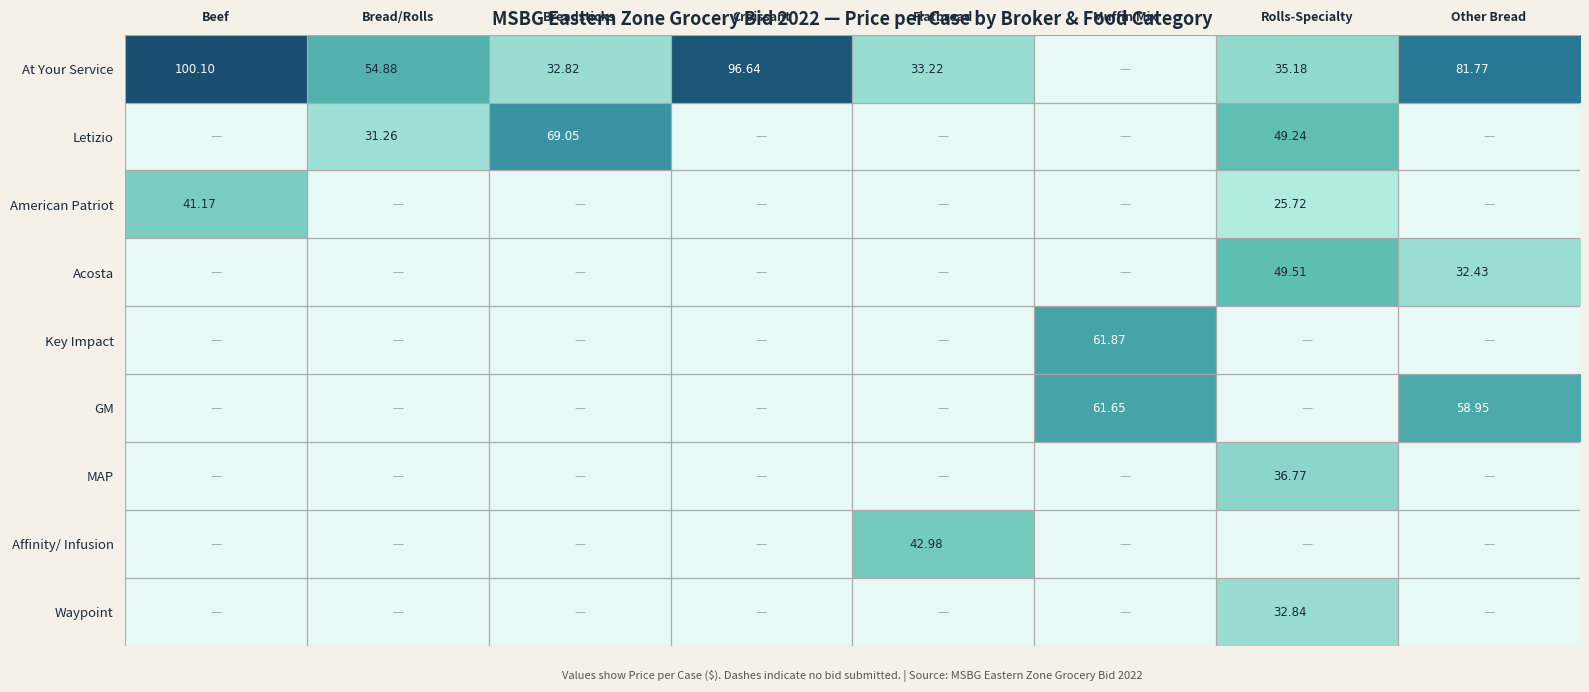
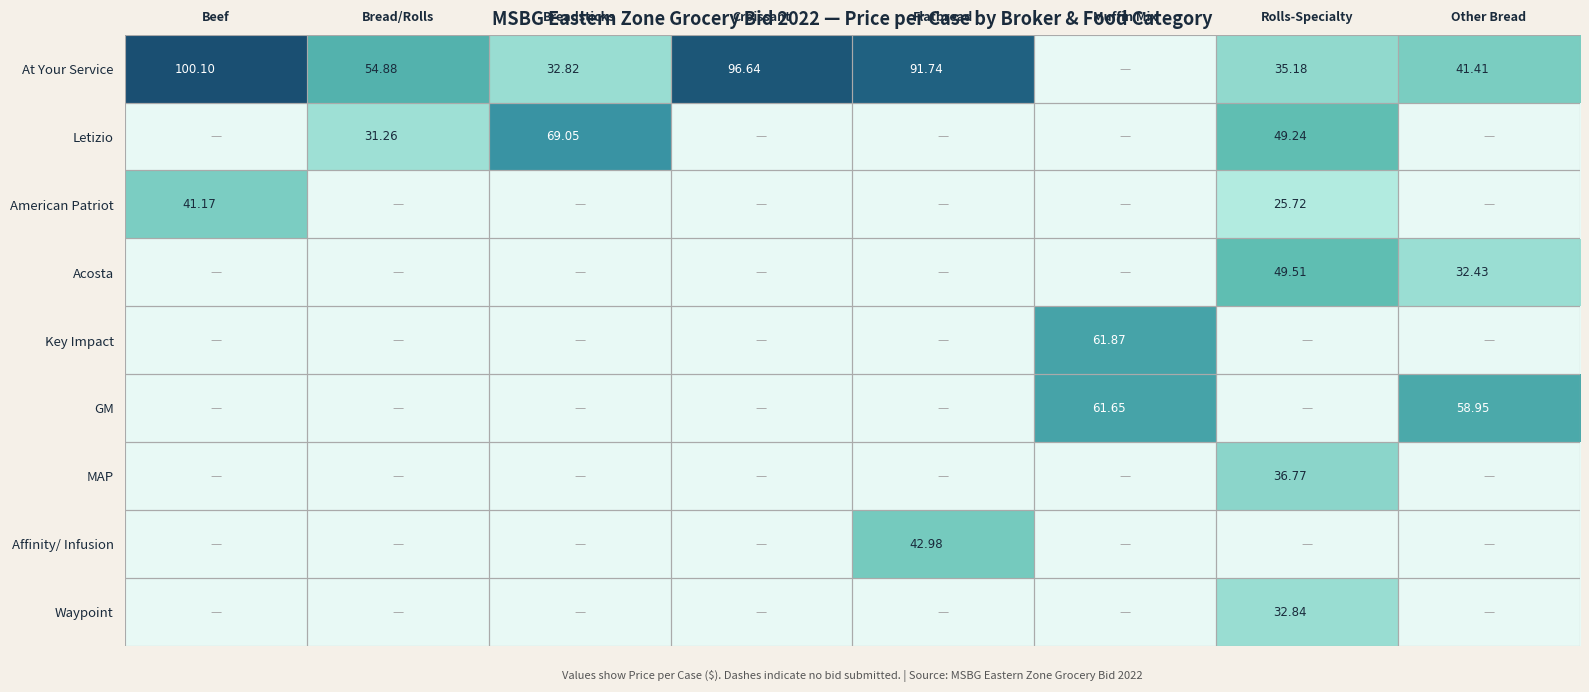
At Your Service, Flatbread: 33.22 -> 91.74
At Your Service, Other Bread: 81.77 -> 41.41
